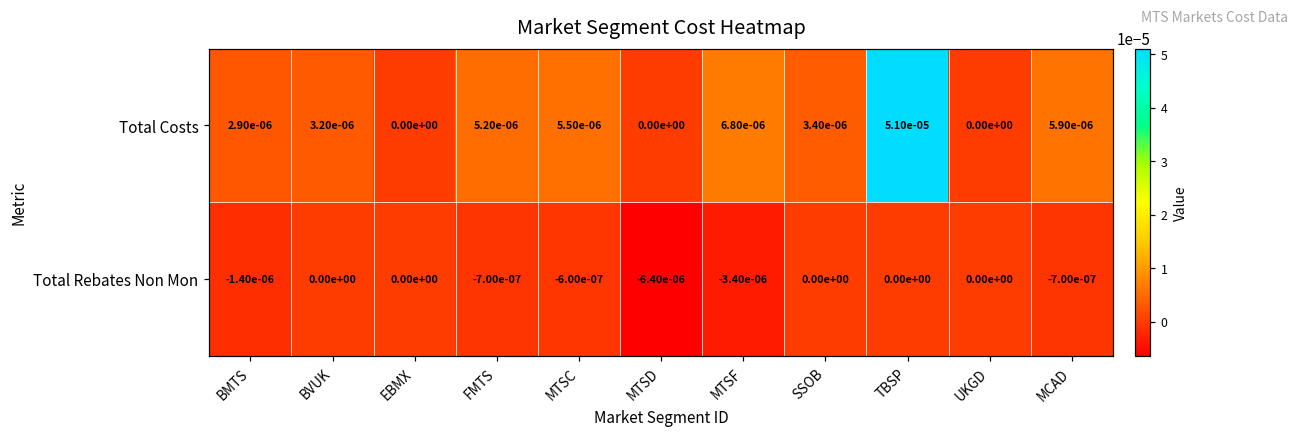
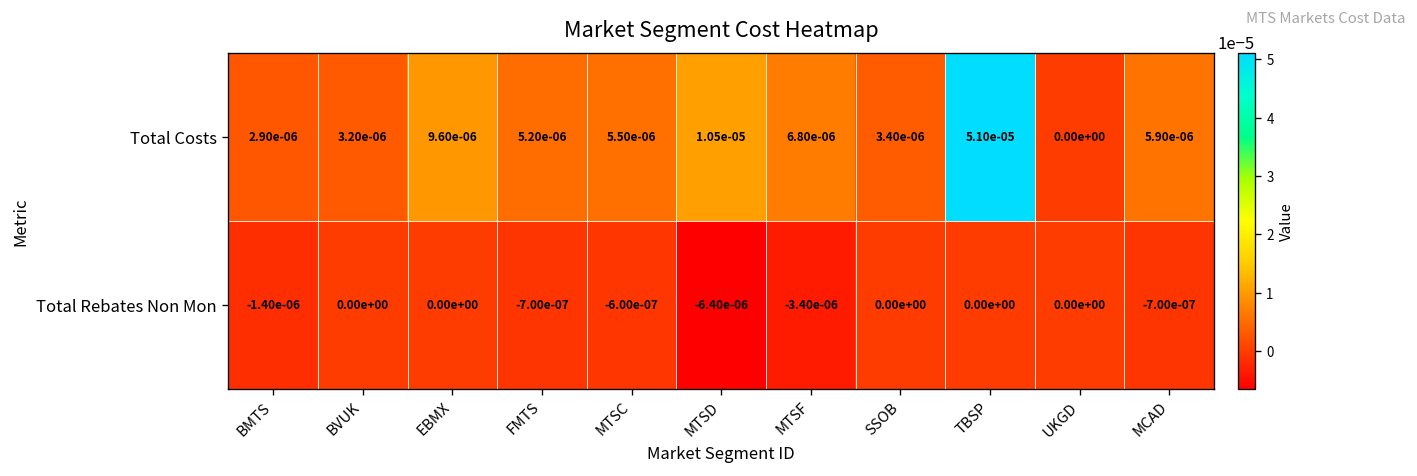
Total Costs, EBMX: 0.00e+00 -> 9.60e-06
Total Costs, MTSD: 0.00e+00 -> 1.05e-05
